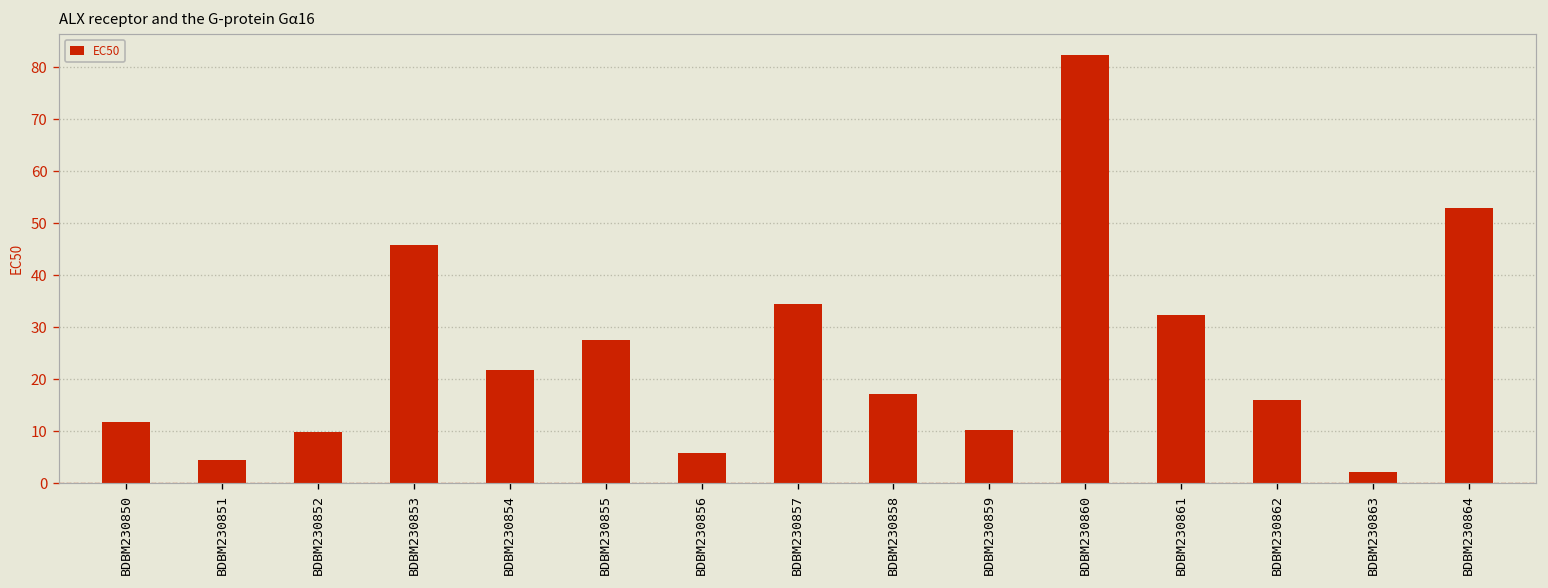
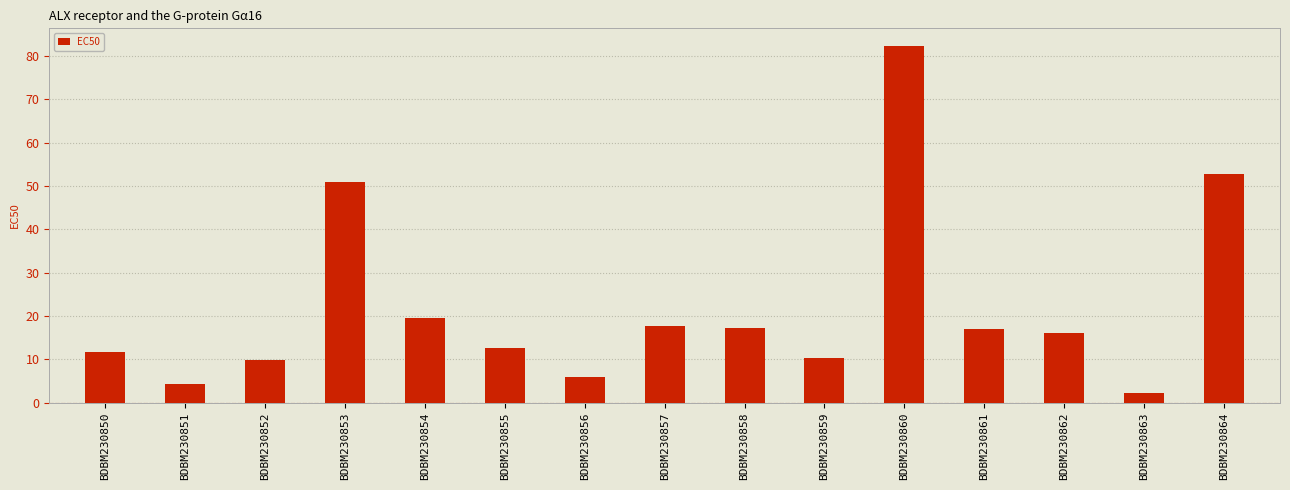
BDBM230853: 46 -> 51
BDBM230854: 22 -> 20
BDBM230855: 28 -> 13
BDBM230857: 35 -> 18
BDBM230861: 32 -> 17
